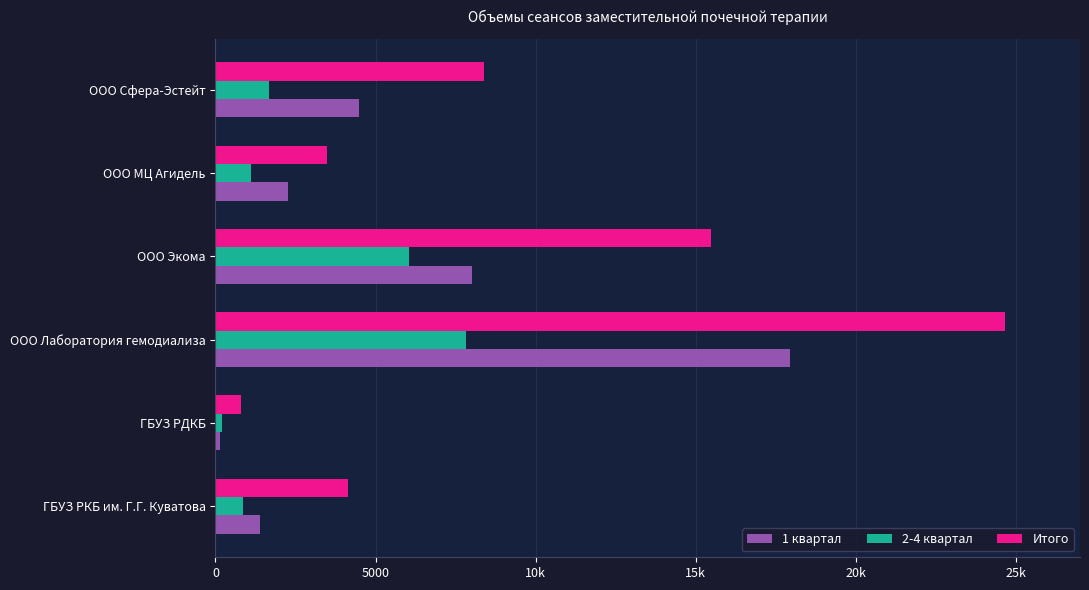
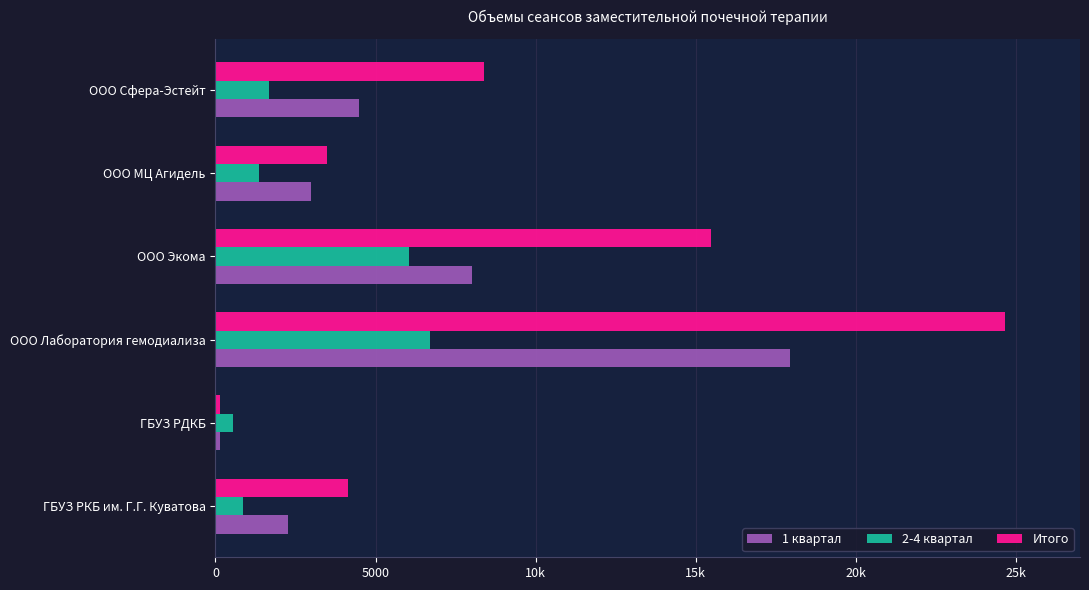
2-4 квартал, ООО МЦ Агидель: 1100 -> 1400
1 квартал, ООО МЦ Агидель: 2300 -> 3000
2-4 квартал, ООО Лаборатория гемодиализа: 7800 -> 6700
Итого, ГБУЗ РДКБ: 800 -> 100
2-4 квартал, ГБУЗ РДКБ: 200 -> 600
1 квартал, ГБУЗ РКБ им. Г.Г. Куватова: 1400 -> 2300
